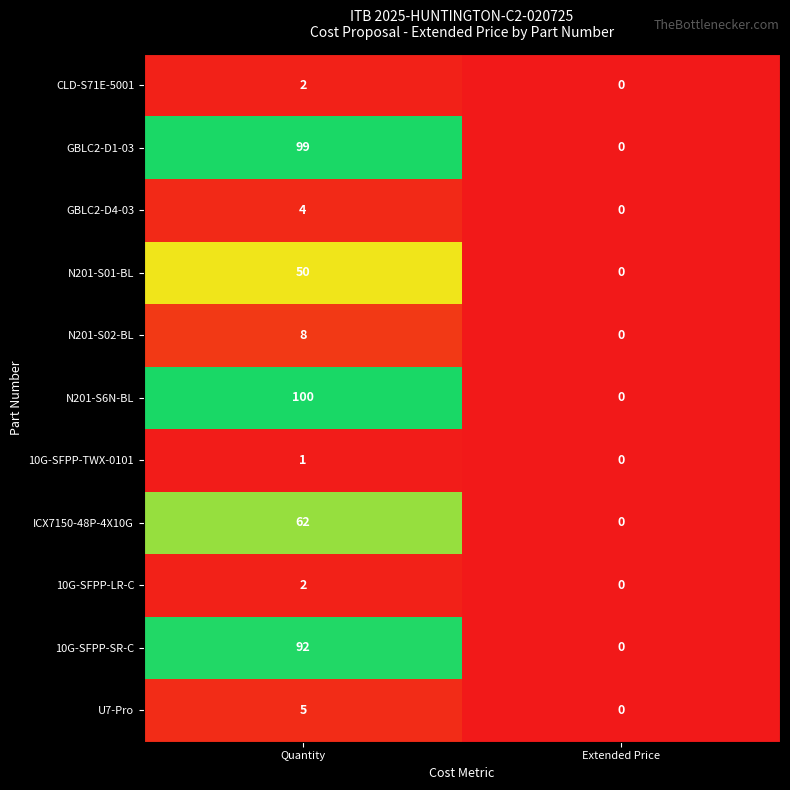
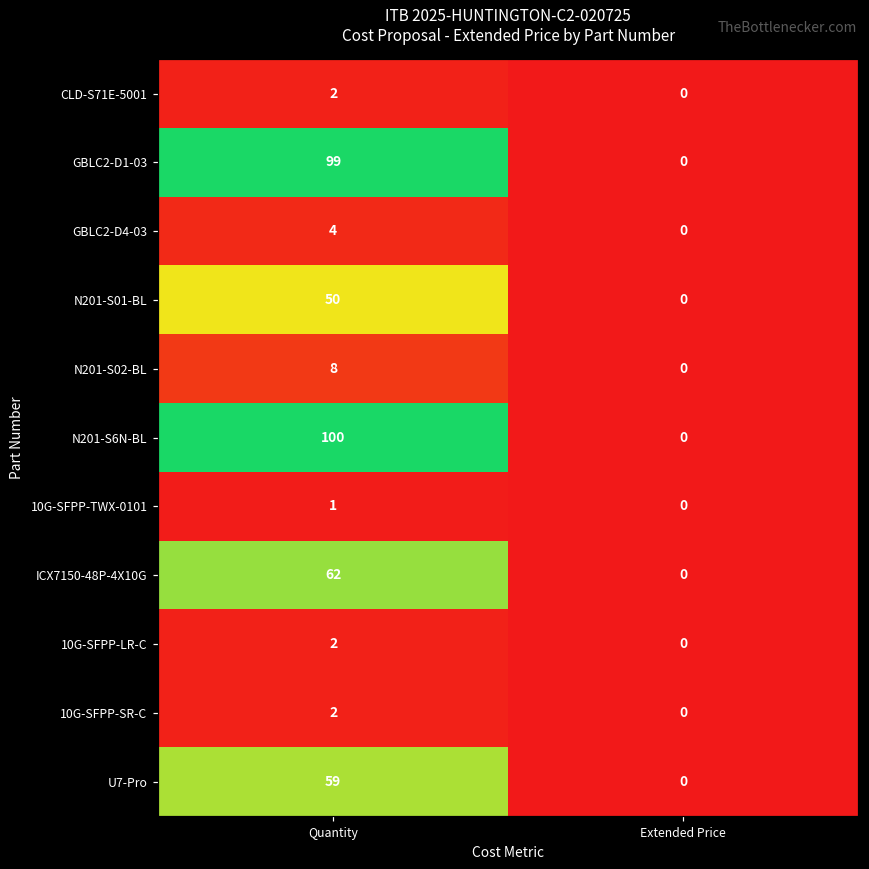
10G-SFPP-SR-C, Quantity: 92 -> 2
U7-Pro, Quantity: 5 -> 59
